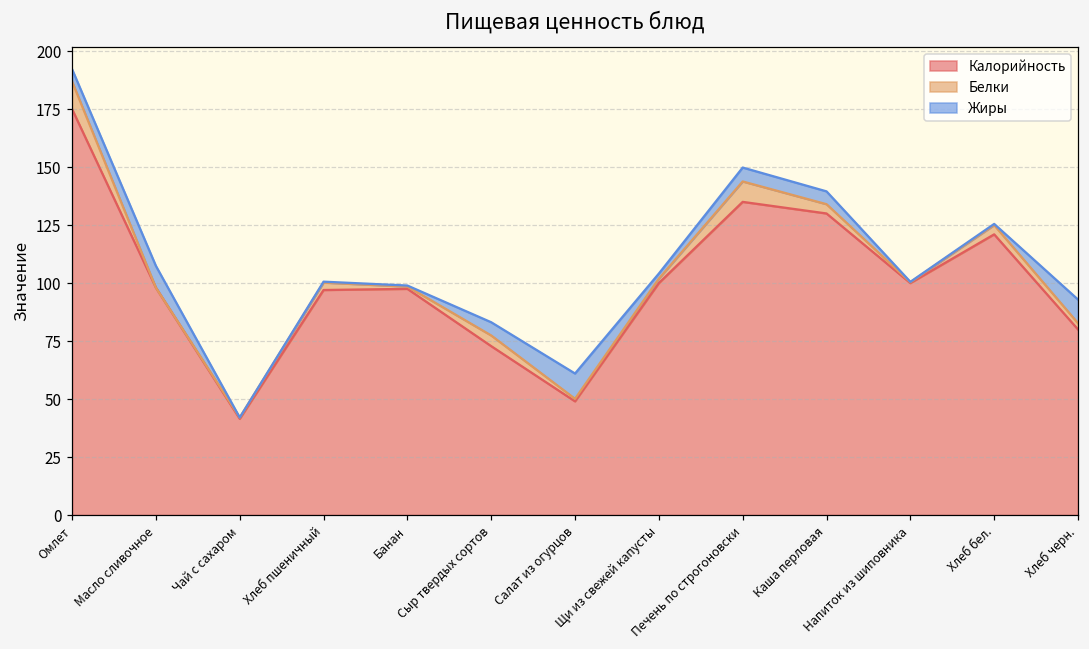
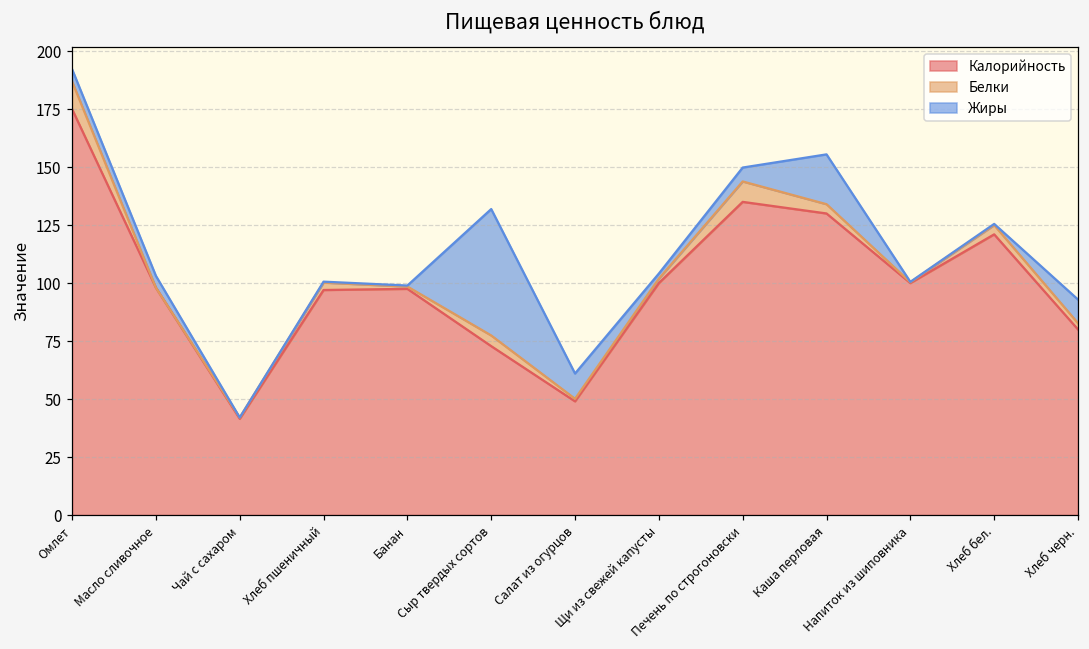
Жиры, Масло сливочное: 9 -> 5
Жиры, Сыр твердых сортов: 6 -> 54
Жиры, Каша перловая: 6 -> 21
